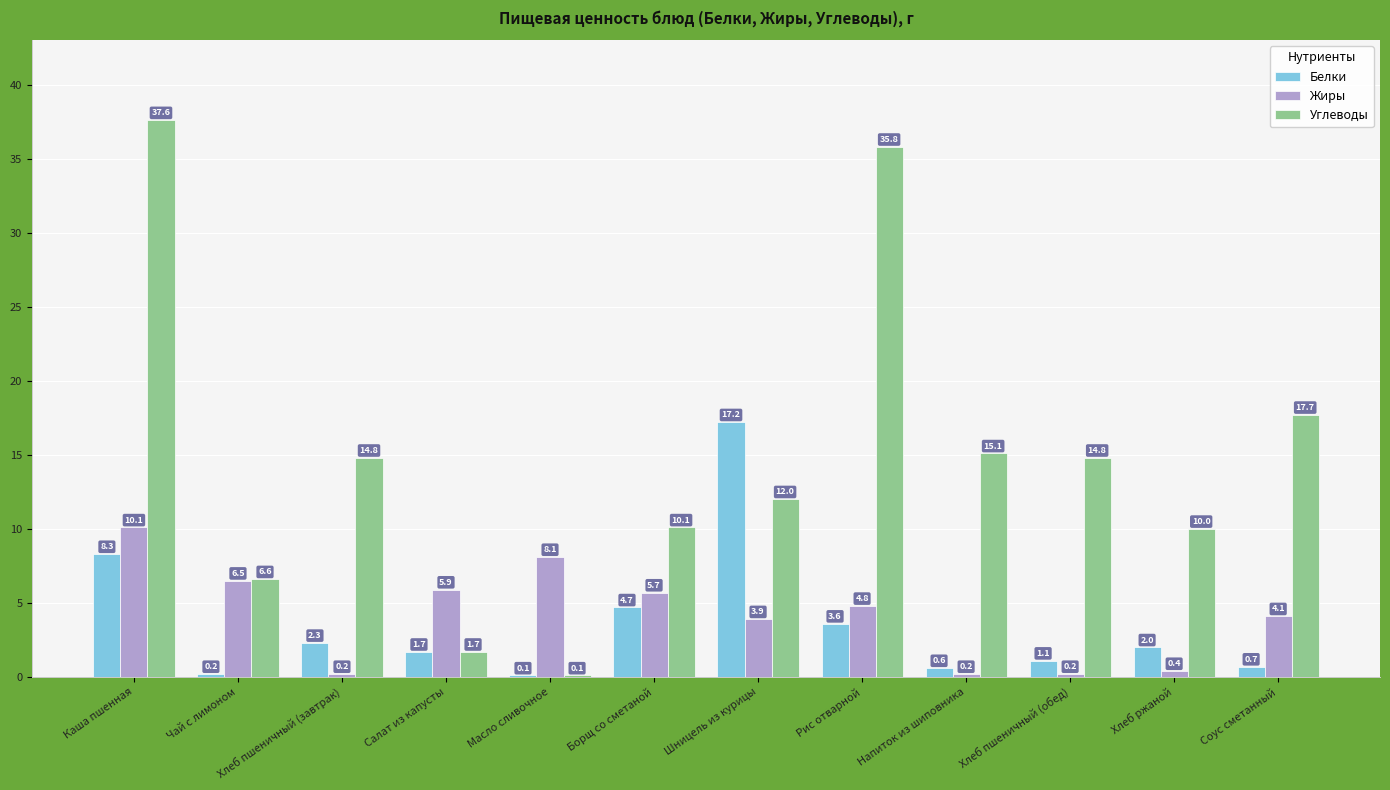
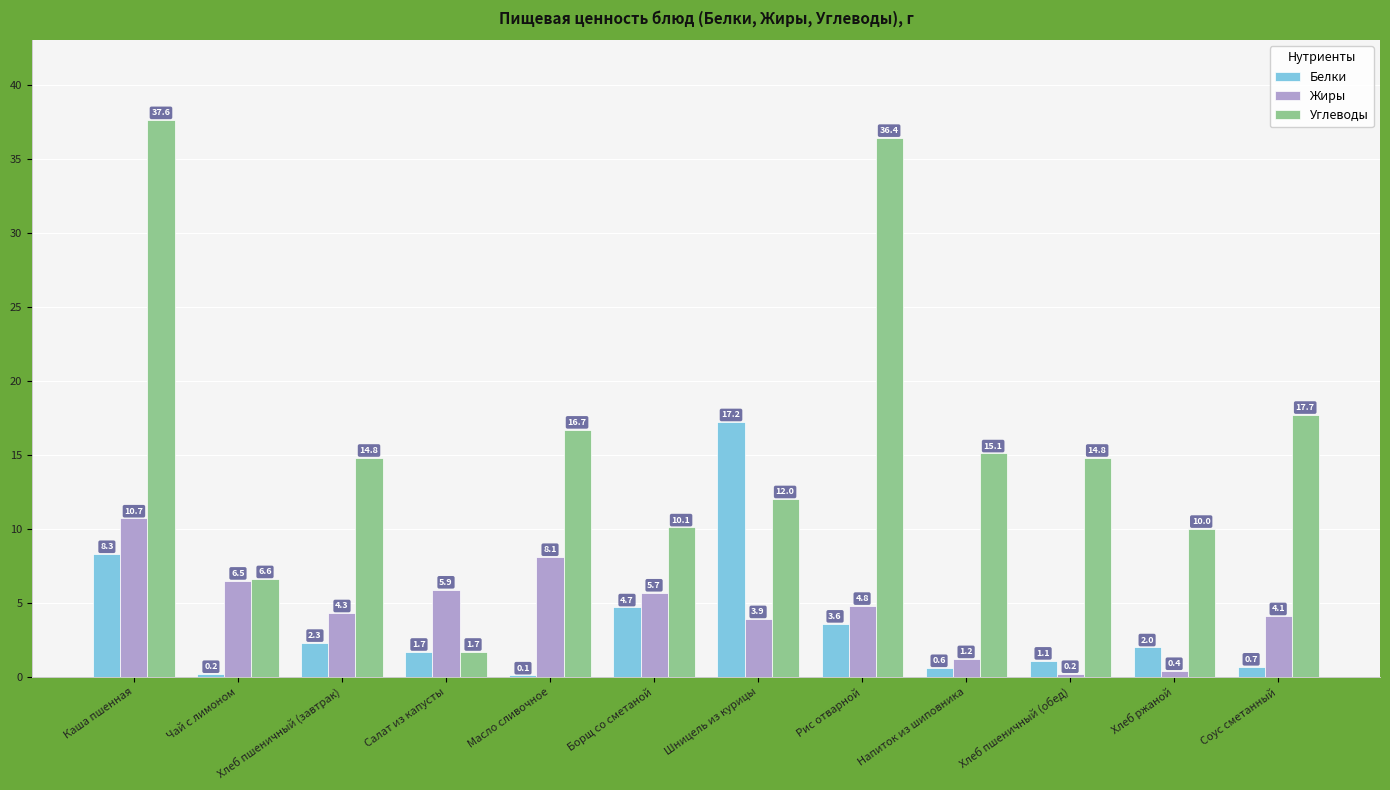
Жиры, Каша пшенная: 10.1 -> 10.7
Жиры, Хлеб пшеничный (завтрак): 0.2 -> 4.3
Углеводы, Масло сливочное: 0.1 -> 16.7
Углеводы, Рис отварной: 35.8 -> 36.4
Жиры, Напиток из шиповника: 0.2 -> 1.2
